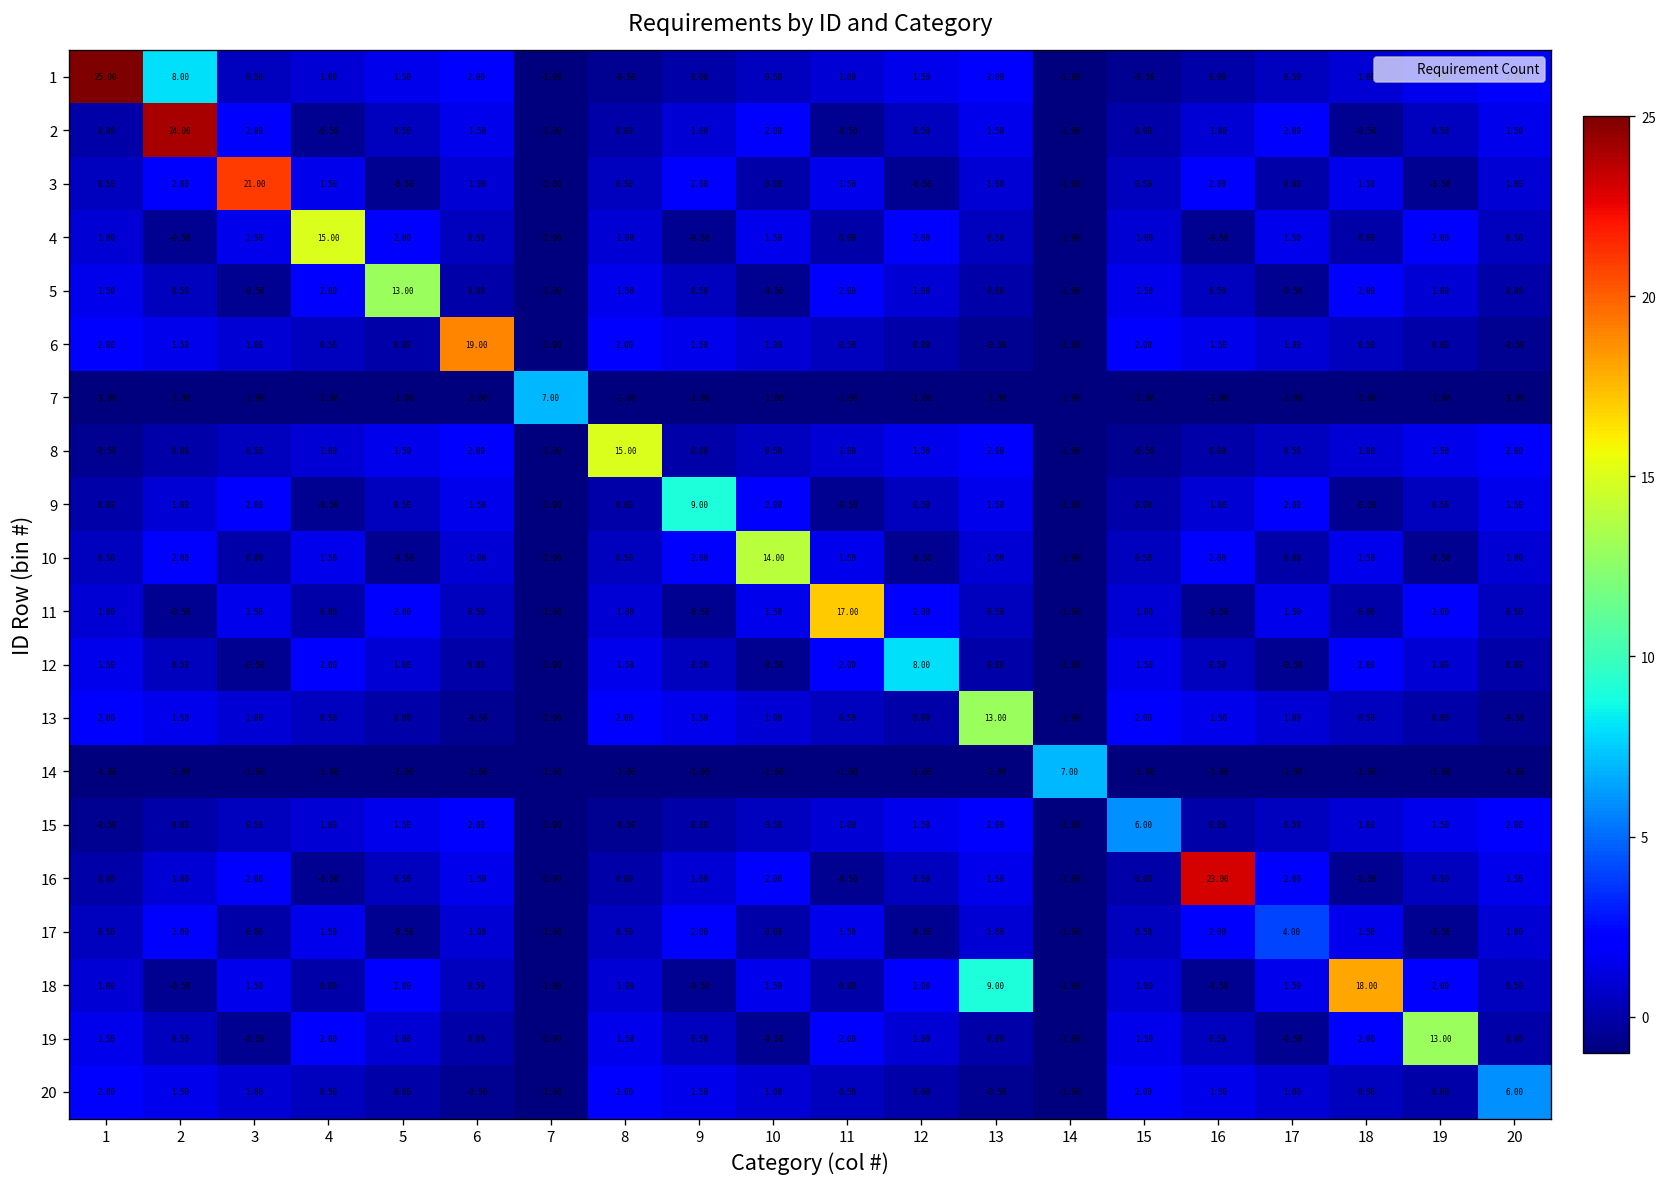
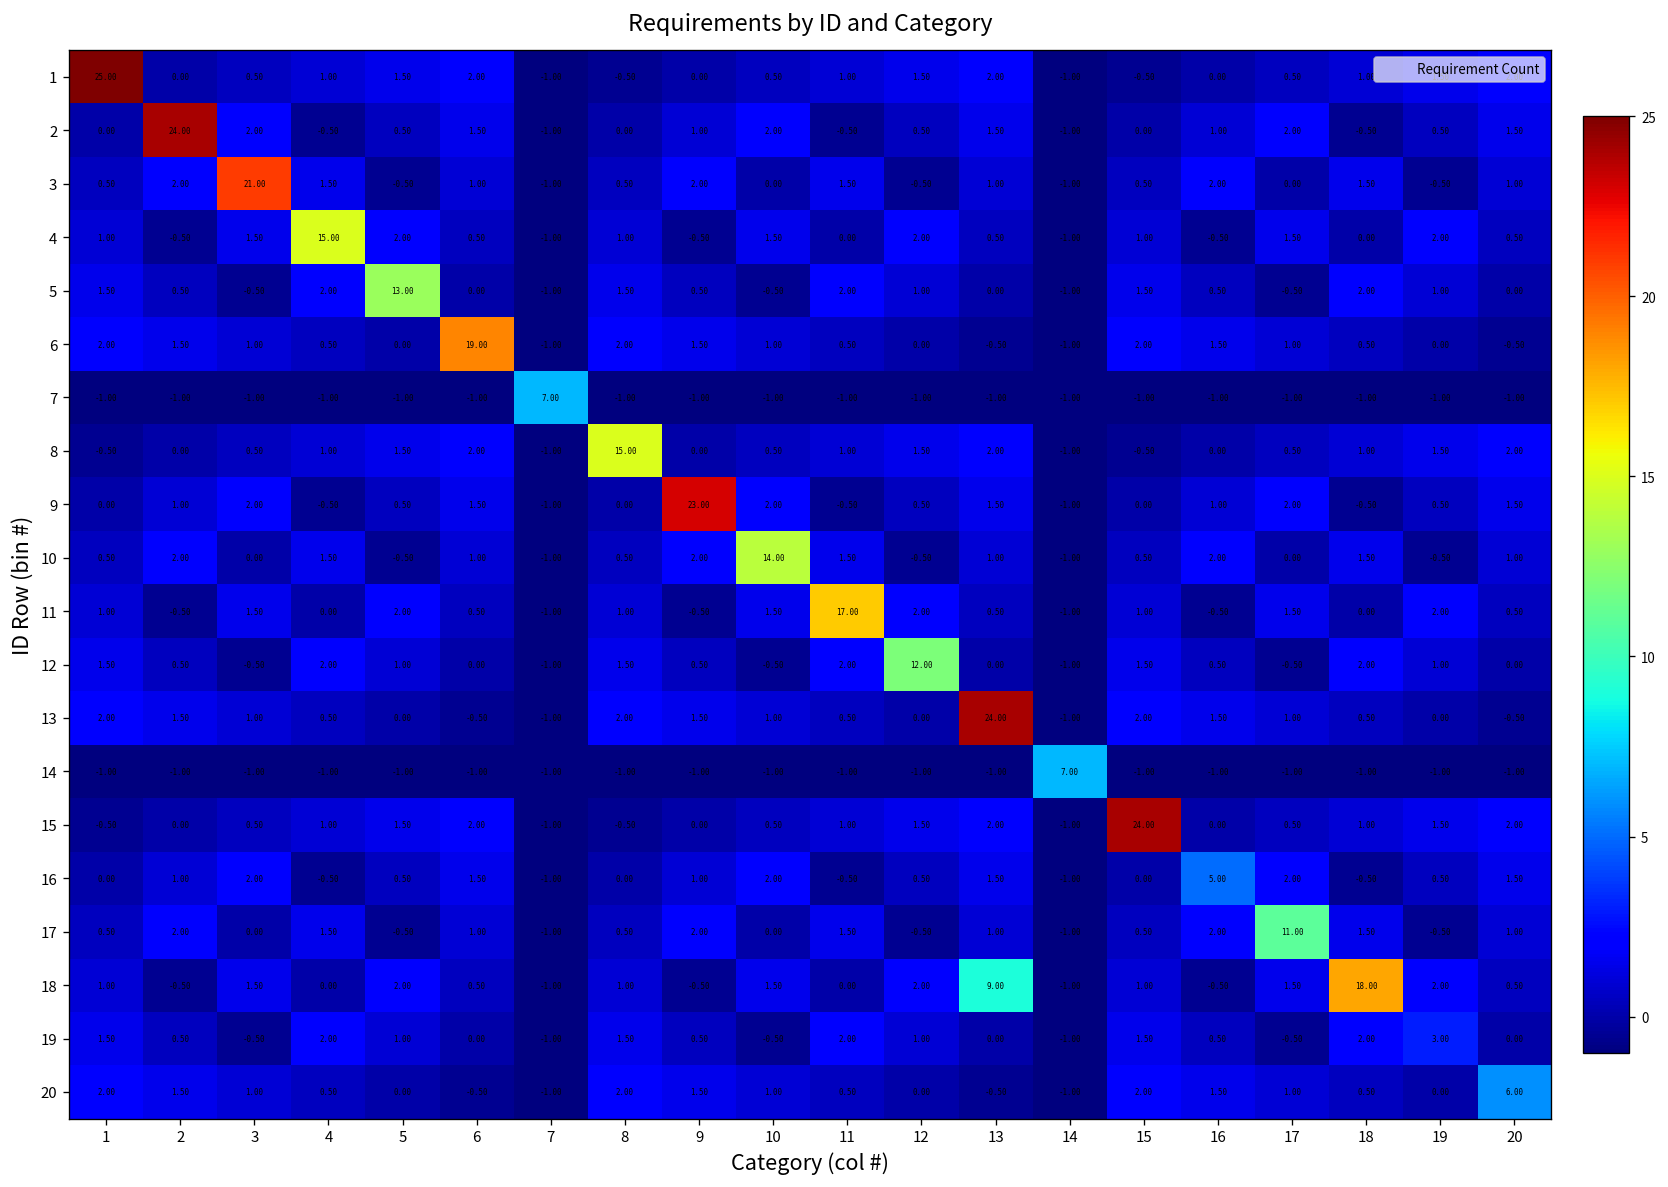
1, 2: 8.00 -> 0.00
9, 9: 9.00 -> 23.00
12, 12: 8.00 -> 12.00
13, 13: 13.00 -> 24.00
15, 15: 6.00 -> 24.00
16, 16: 23.00 -> 5.00
17, 17: 4.00 -> 11.00
19, 19: 13.00 -> 3.00
